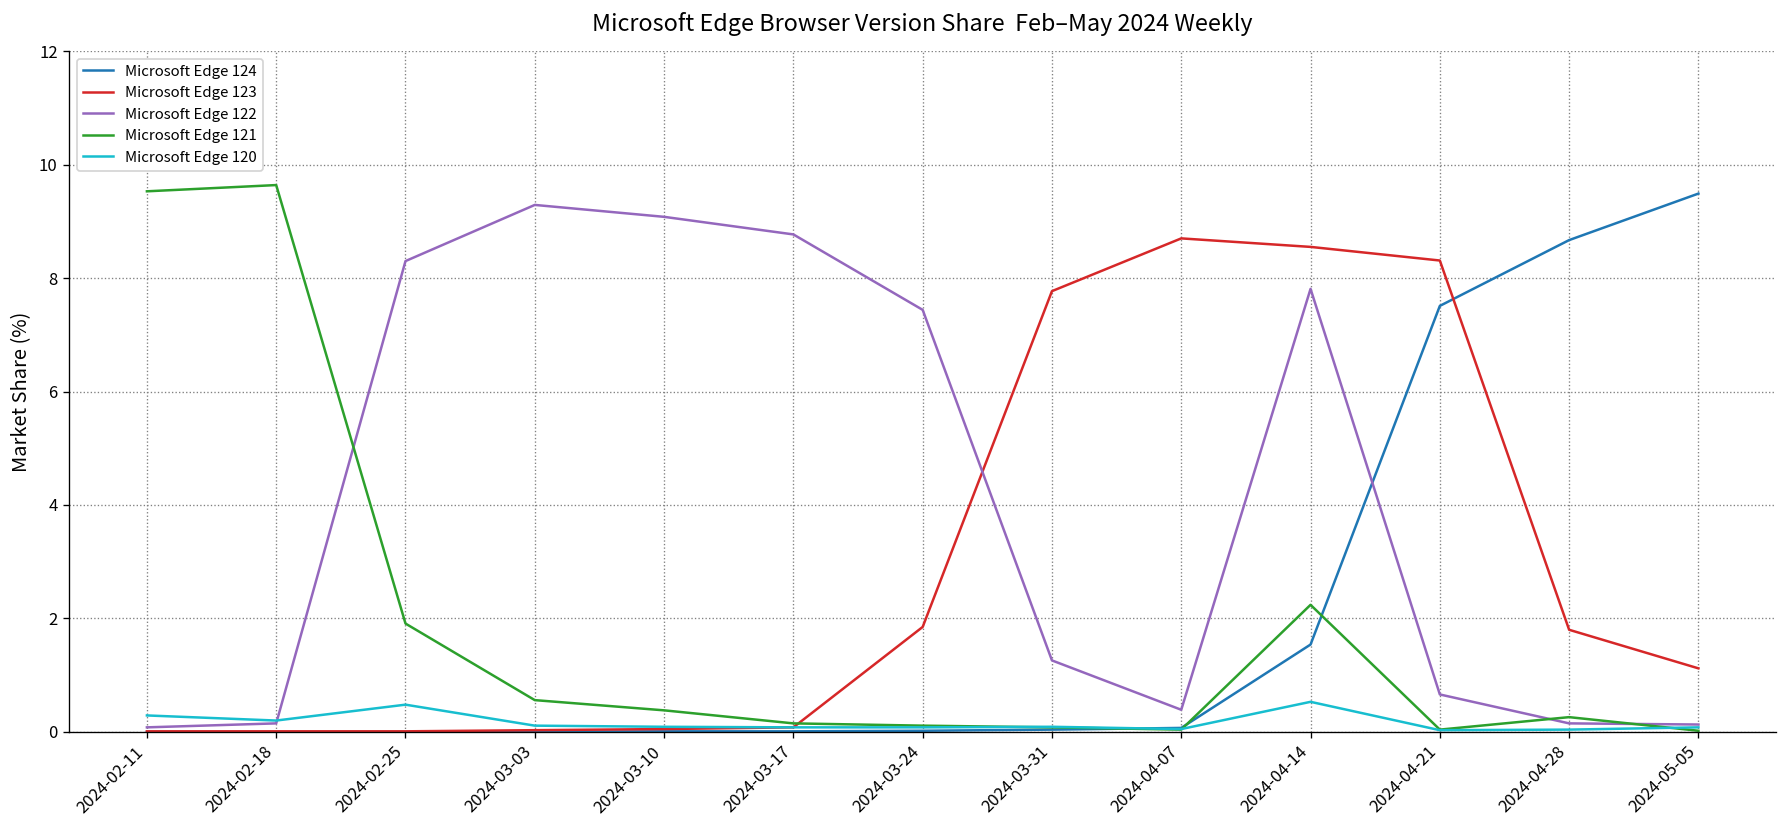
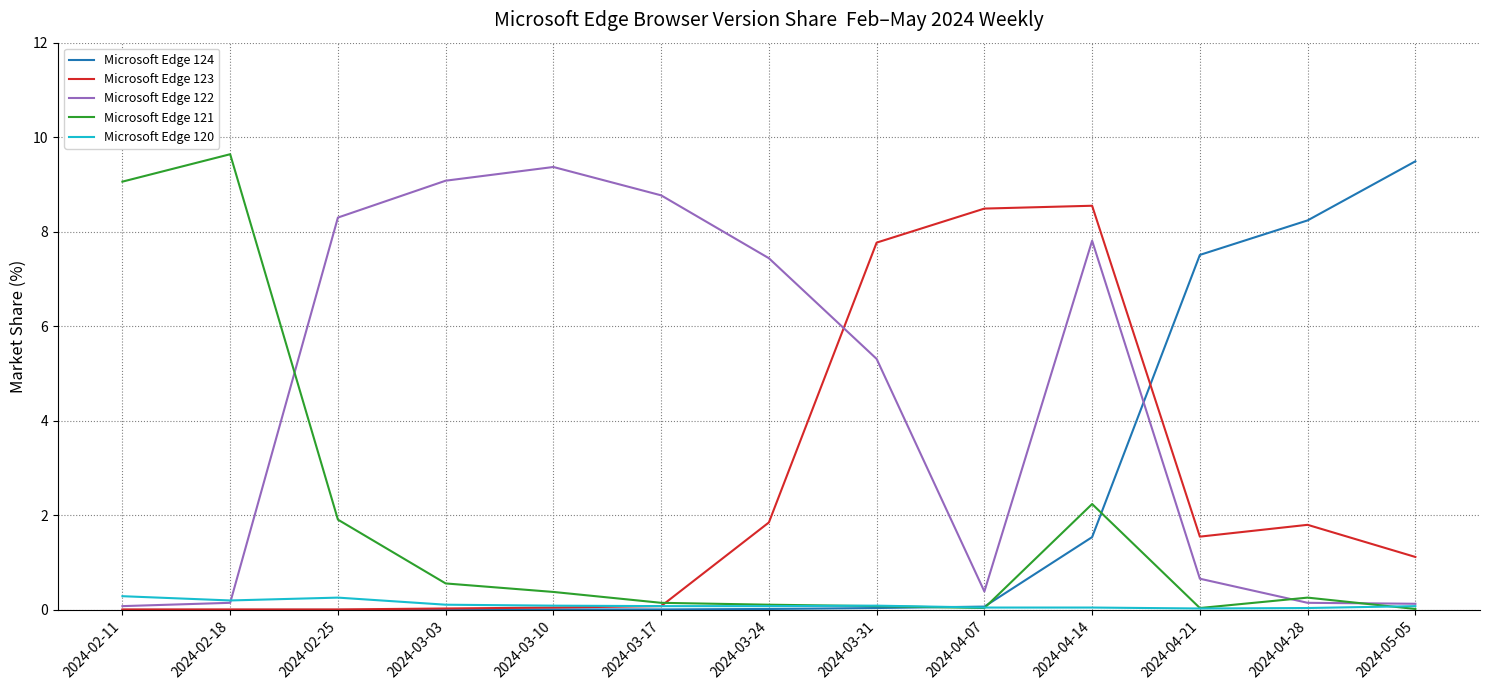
Microsoft Edge 121, 2024-02-11: 9.5 -> 9.1
Microsoft Edge 120, 2024-02-25: 0.5 -> 0.3
Microsoft Edge 122, 2024-03-03: 9.3 -> 9.1
Microsoft Edge 122, 2024-03-10: 9.1 -> 9.4
Microsoft Edge 122, 2024-03-31: 1.3 -> 5.3
Microsoft Edge 123, 2024-04-07: 8.7 -> 8.5
Microsoft Edge 120, 2024-04-14: 0.5 -> 0.1
Microsoft Edge 123, 2024-04-21: 8.3 -> 1.6
Microsoft Edge 124, 2024-04-28: 8.7 -> 8.2
